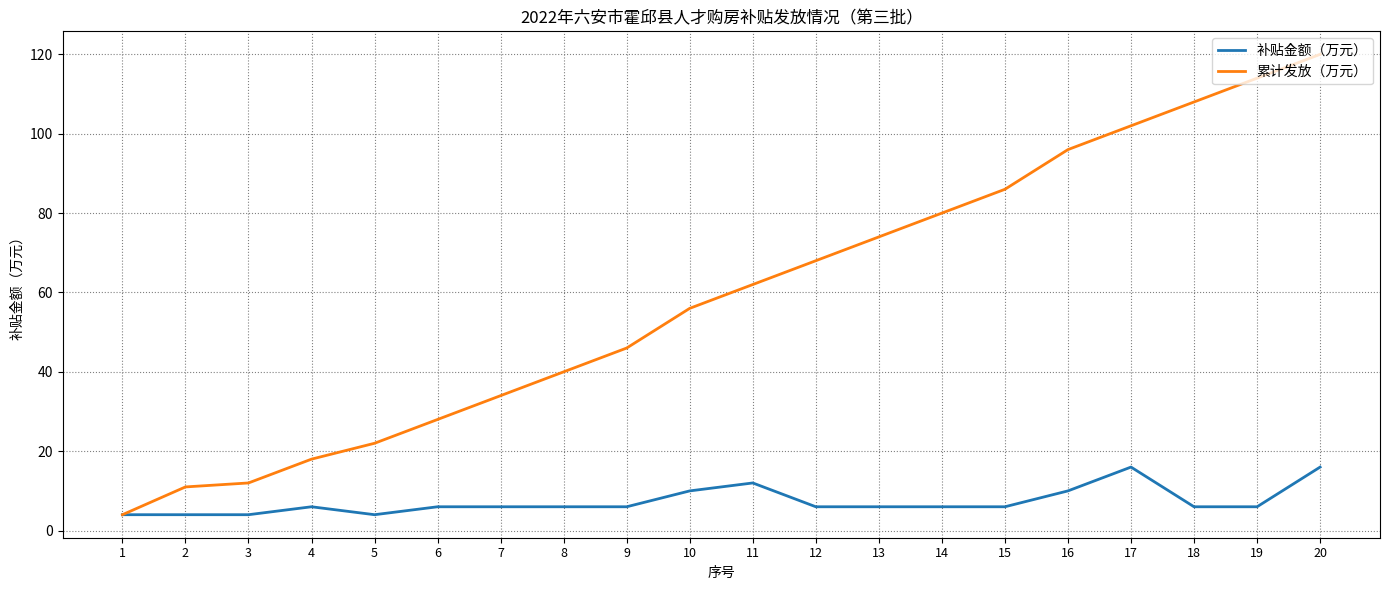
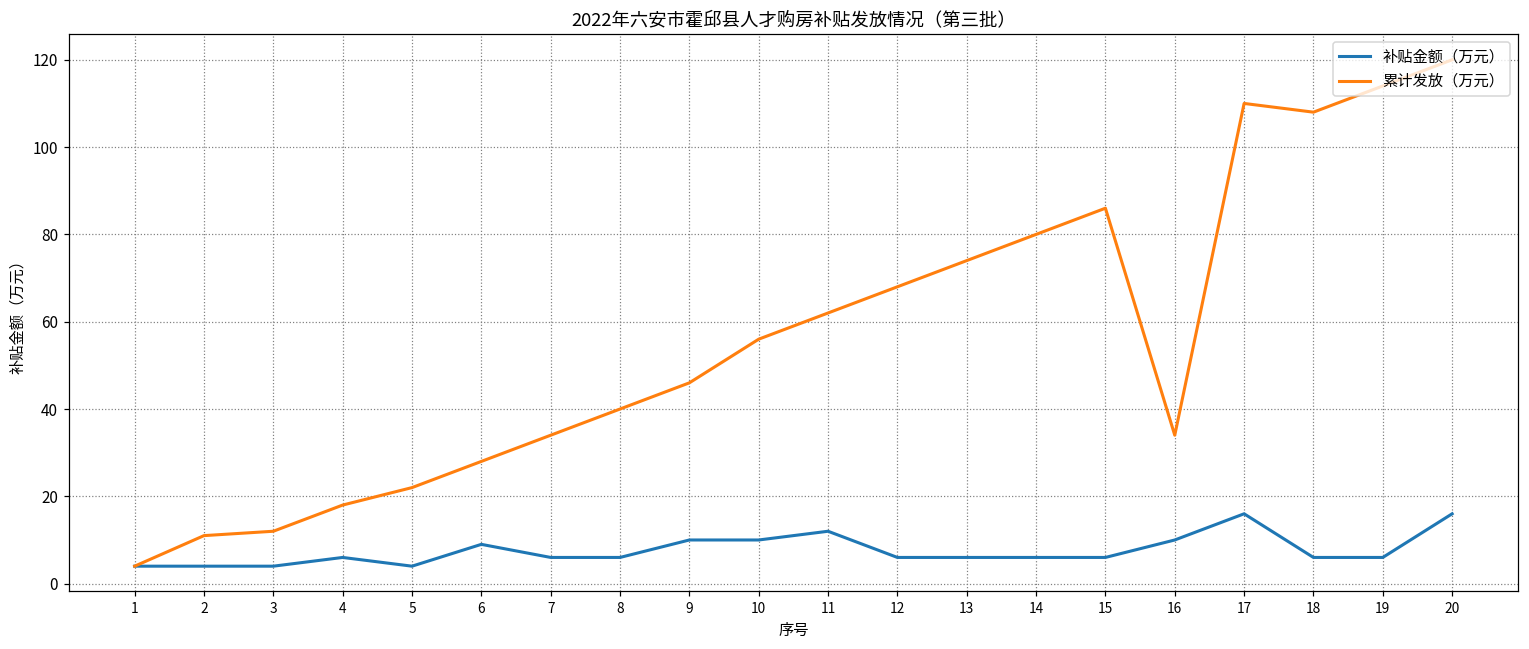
补贴金额（万元）, 6: 6 -> 9
补贴金额（万元）, 9: 6 -> 10
累计发放（万元）, 16: 96 -> 34
累计发放（万元）, 17: 102 -> 110
